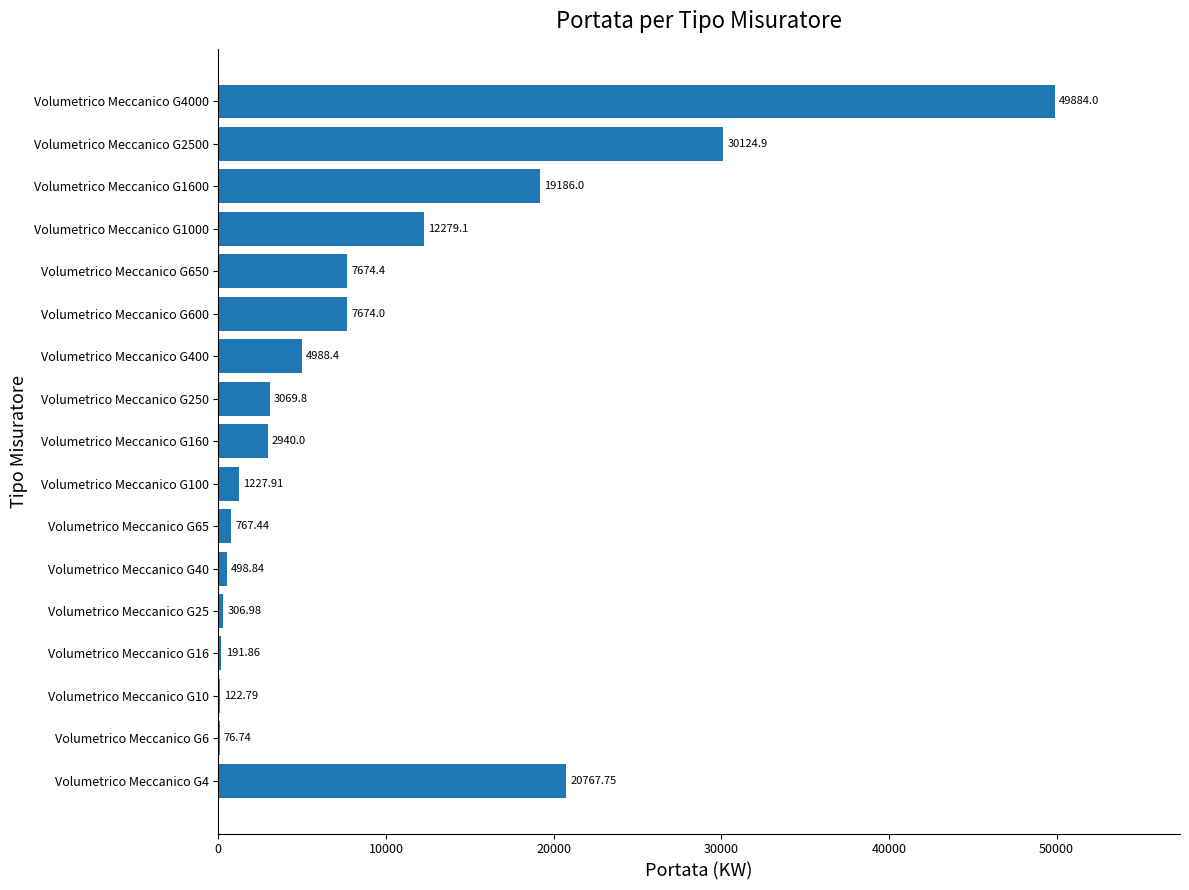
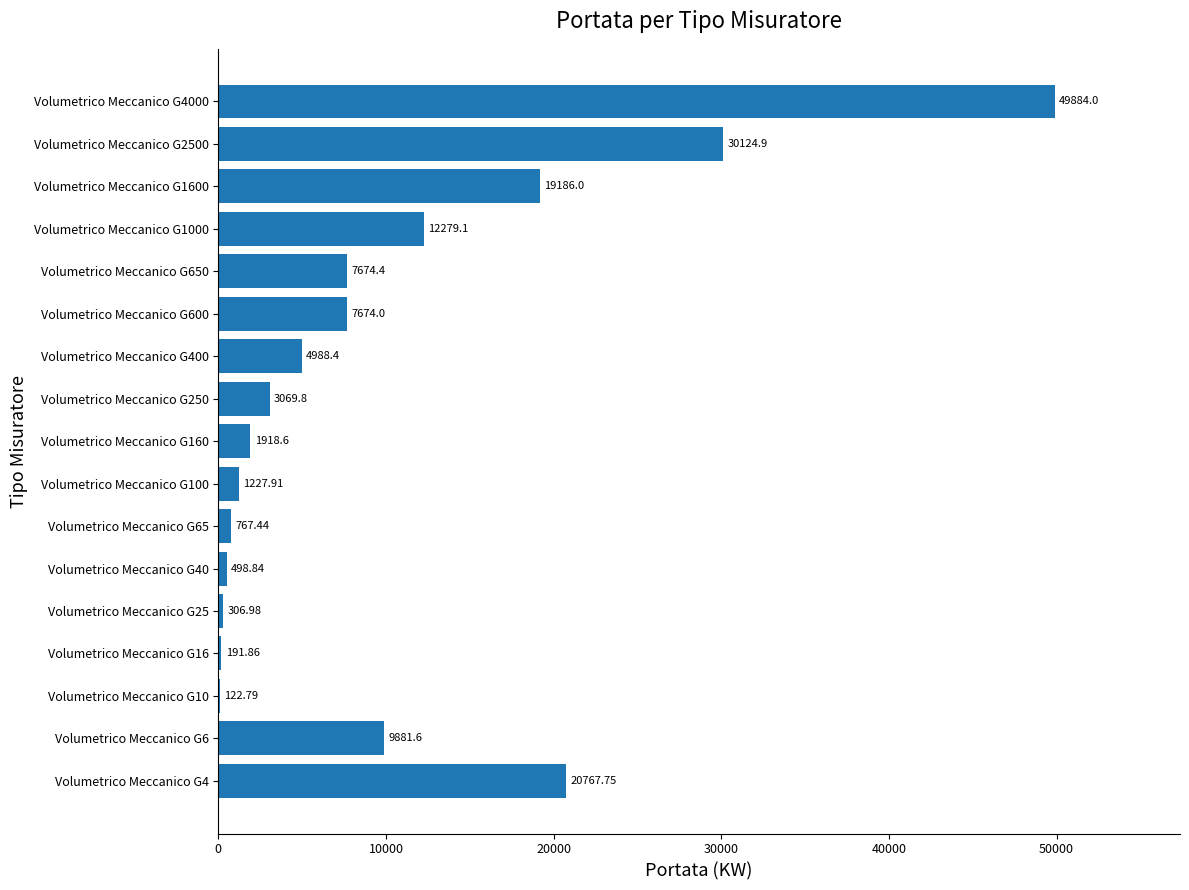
Volumetrico Meccanico G160: 2940.0 -> 1918.6
Volumetrico Meccanico G6: 76.74 -> 9881.6
